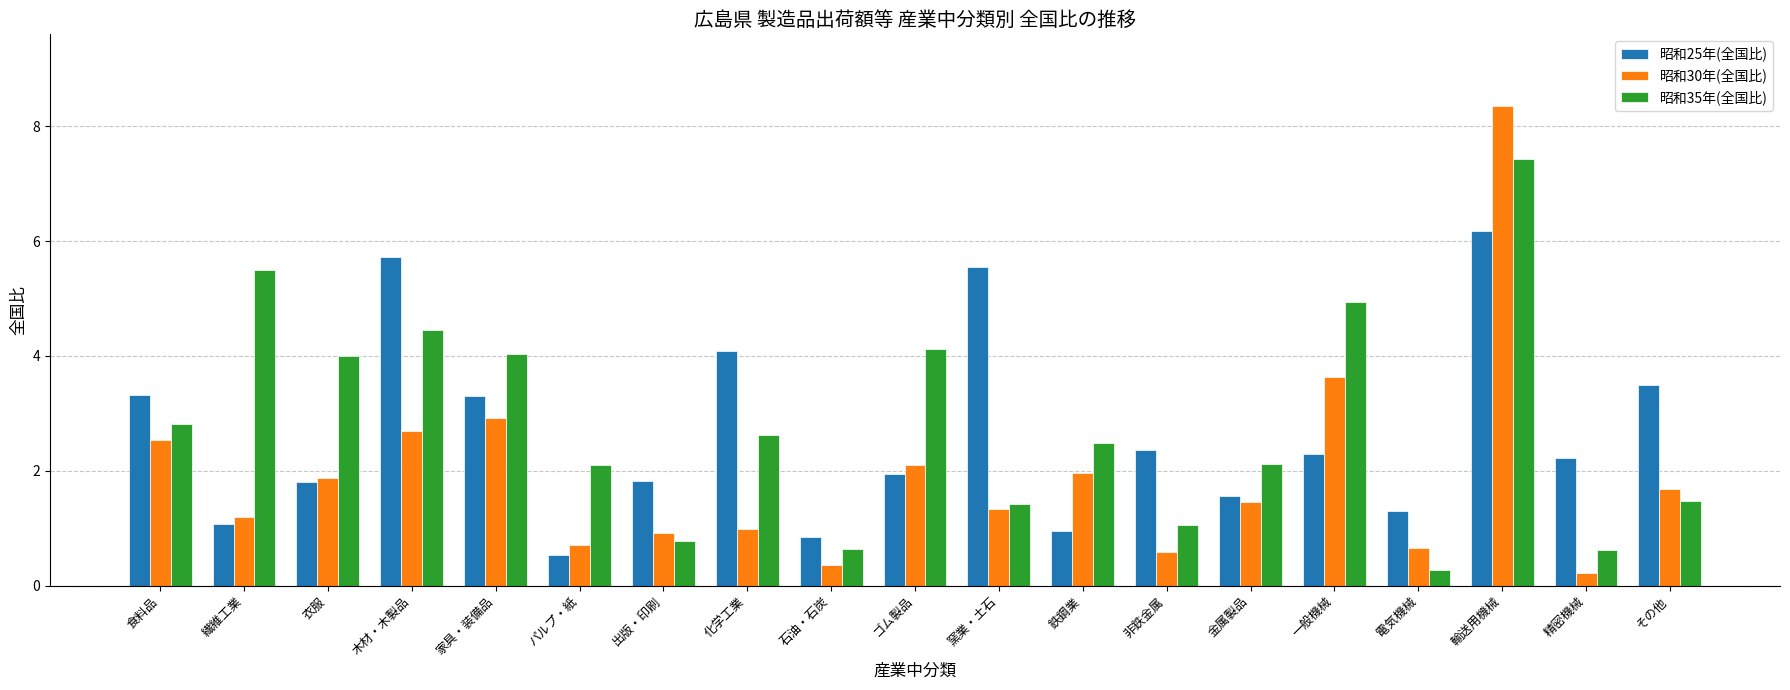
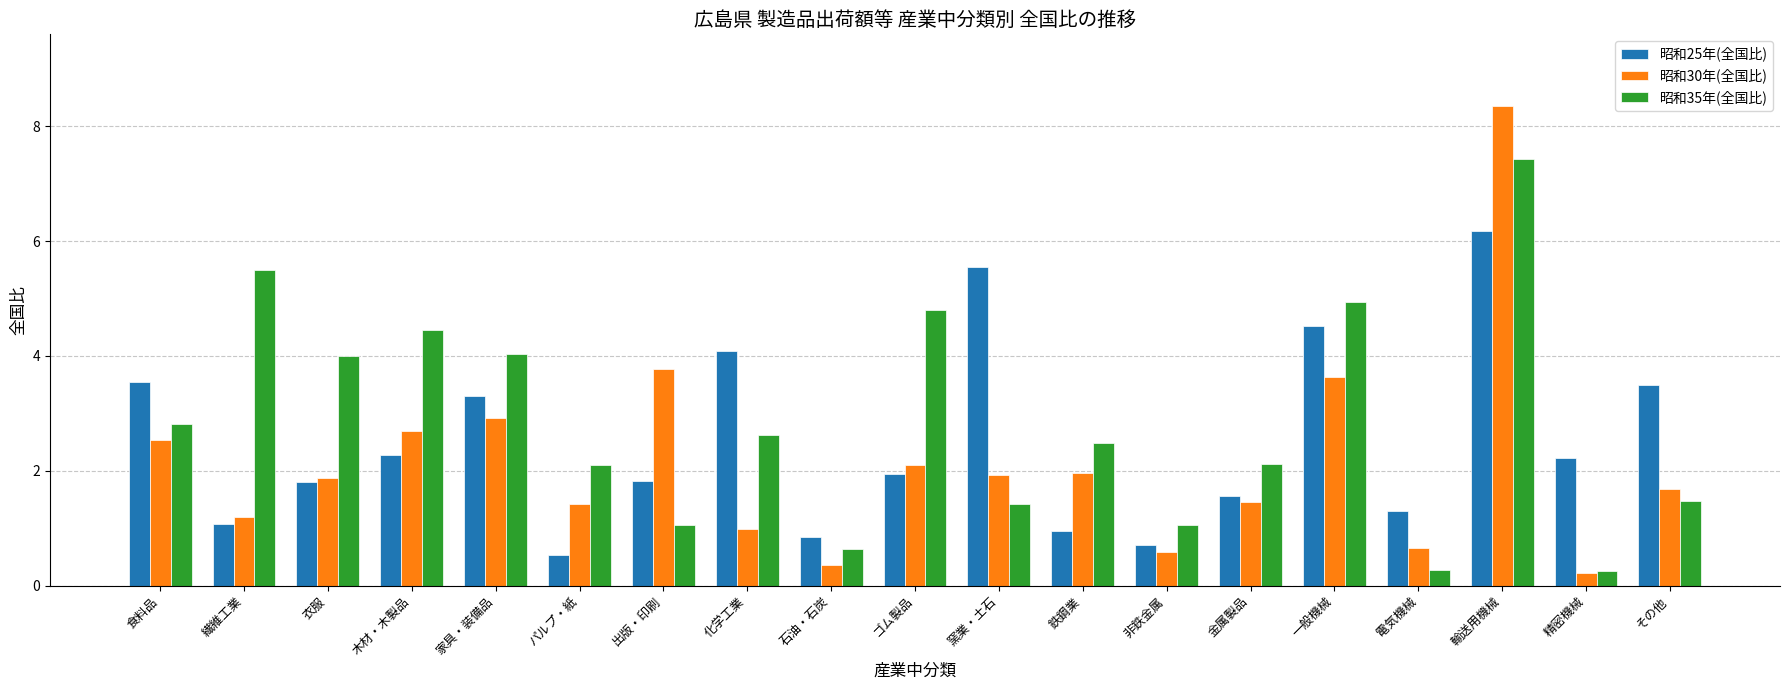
昭和25年(全国比), 食料品: 3.3 -> 3.5
昭和25年(全国比), 木材・木製品: 5.7 -> 2.3
昭和30年(全国比), パルプ・紙: 0.7 -> 1.4
昭和30年(全国比), 出版・印刷: 0.9 -> 3.8
昭和35年(全国比), 出版・印刷: 0.8 -> 1.1
昭和35年(全国比), ゴム製品: 4.1 -> 4.8
昭和30年(全国比), 窯業・土石: 1.3 -> 1.9
昭和25年(全国比), 非鉄金属: 2.4 -> 0.7
昭和25年(全国比), 一般機械: 2.3 -> 4.5
昭和35年(全国比), 精密機械: 0.6 -> 0.2
